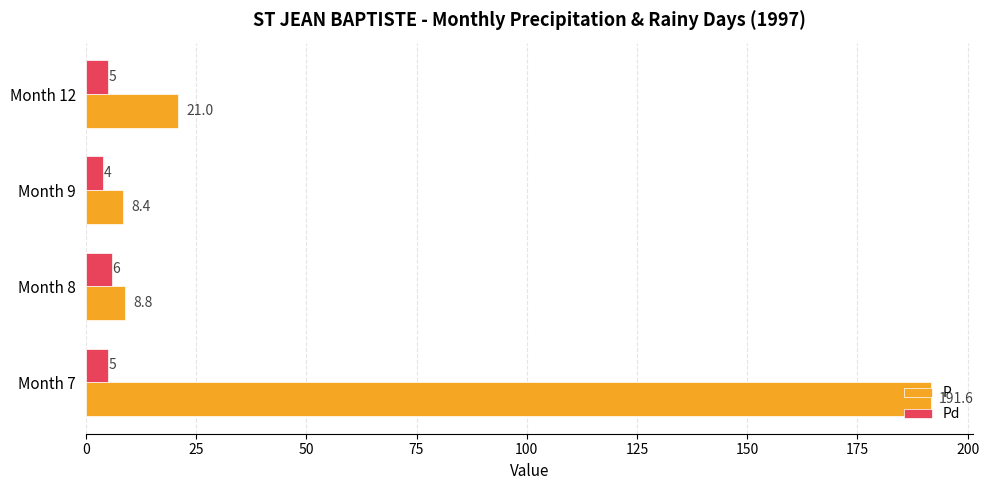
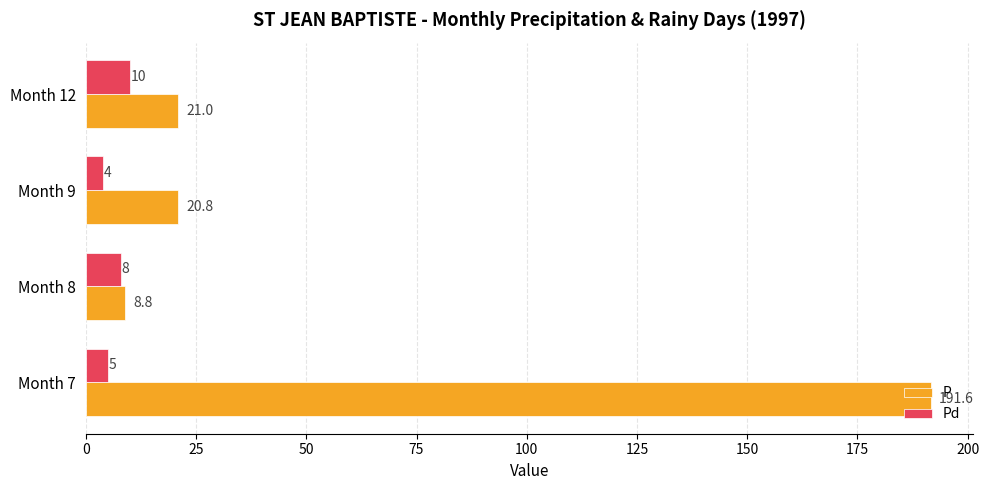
Pd, Month 12: 5 -> 10
P, Month 9: 8.4 -> 20.8
Pd, Month 8: 6 -> 8
